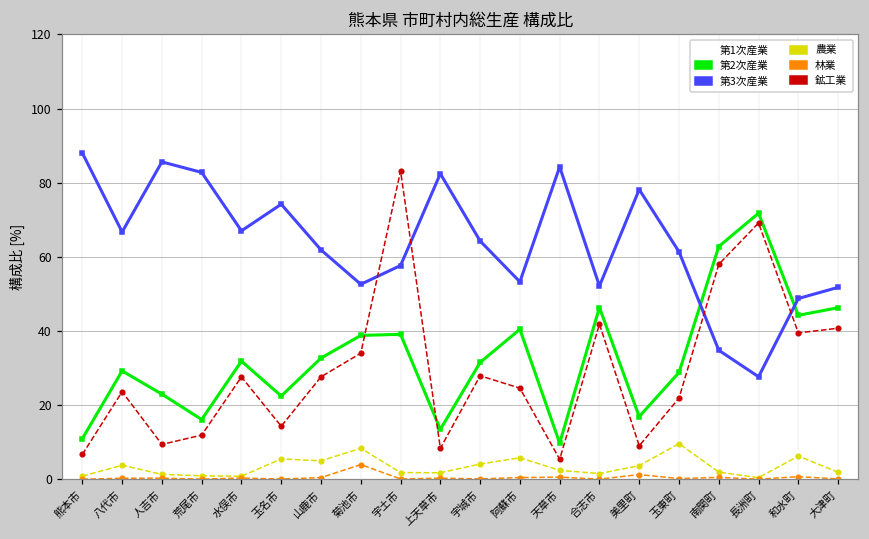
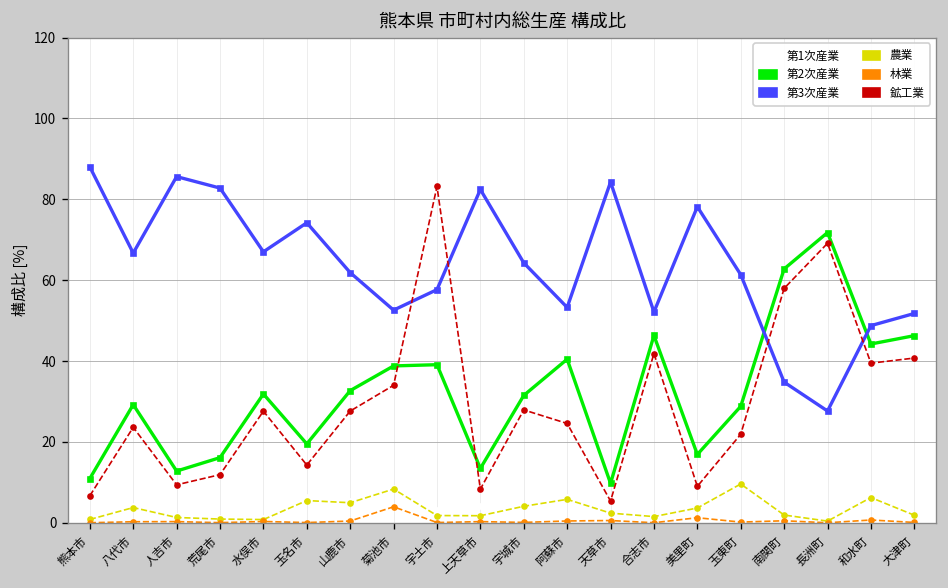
第2次産業, 人吉市: 23 -> 13
第2次産業, 玉名市: 22 -> 20
